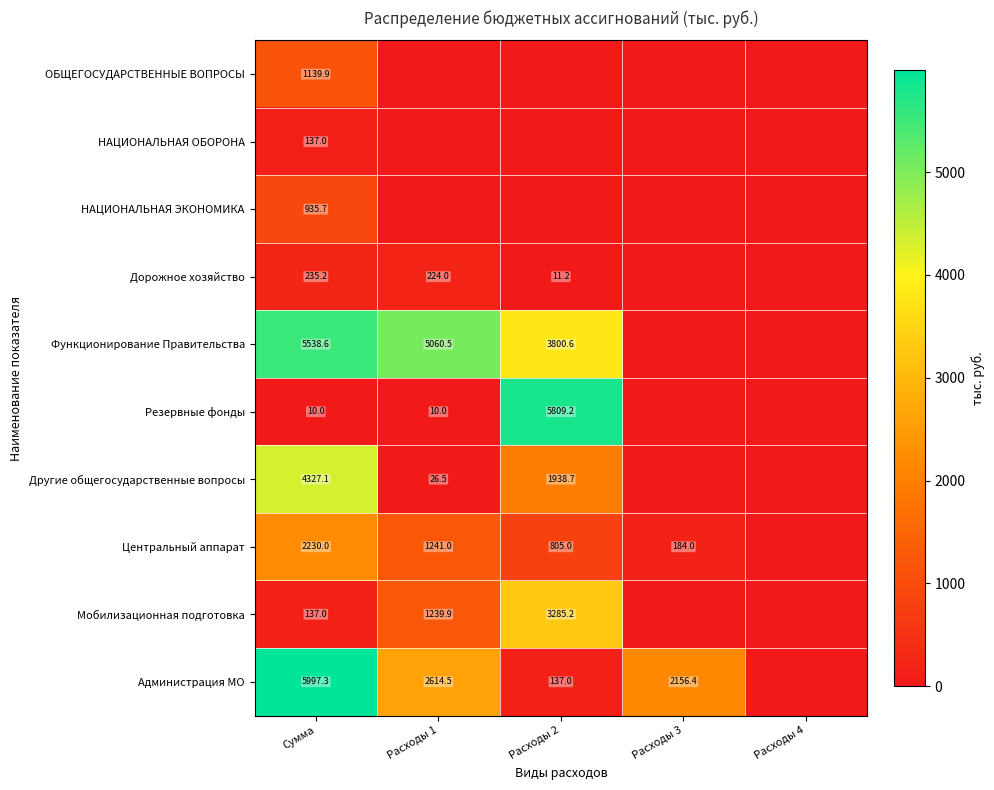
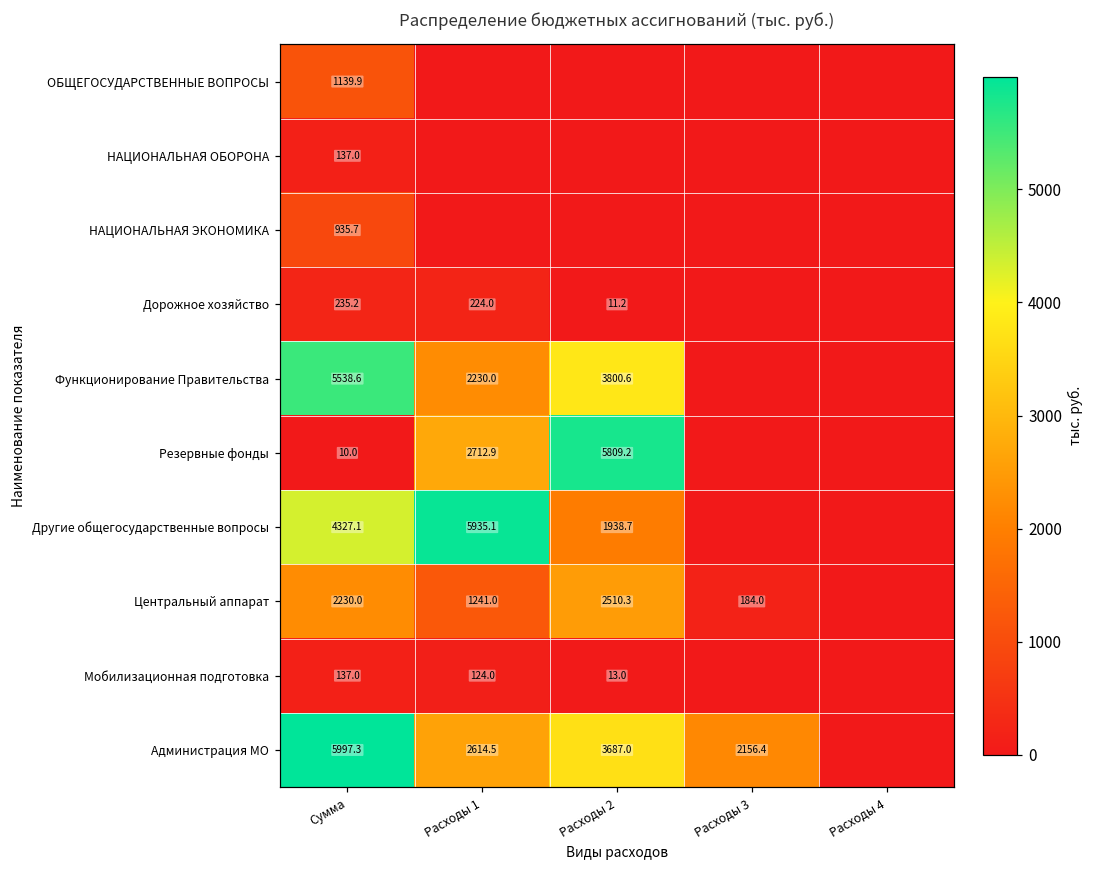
Функционирование Правительства, Расходы 1: 5060.5 -> 2230.0
Резервные фонды, Расходы 1: 10.0 -> 2712.9
Другие общегосударственные вопросы, Расходы 1: 26.5 -> 5935.1
Центральный аппарат, Расходы 2: 805.0 -> 2510.3
Мобилизационная подготовка, Расходы 1: 1239.9 -> 124.0
Мобилизационная подготовка, Расходы 2: 3285.2 -> 13.0
Администрация МО, Расходы 2: 137.0 -> 3687.0
